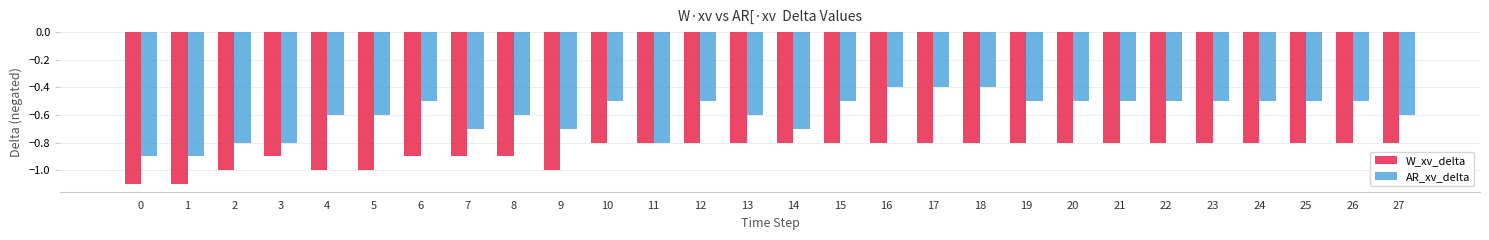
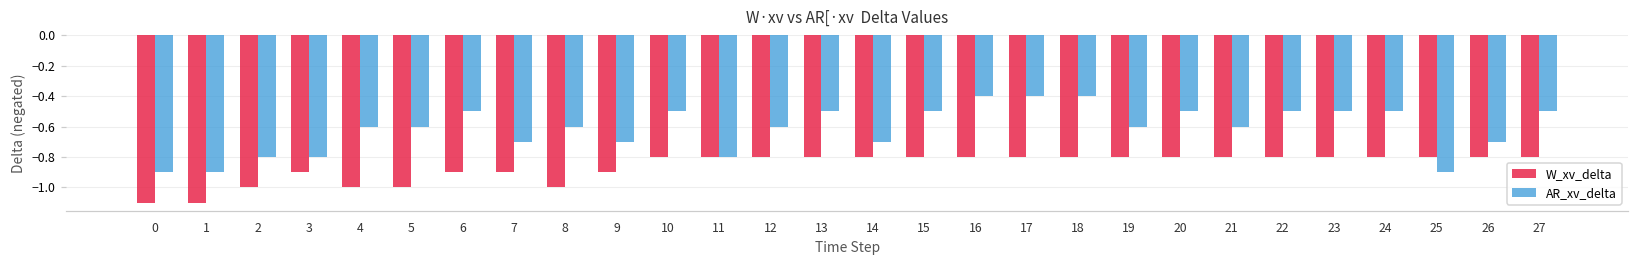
W_xv_delta, 8: -0.90 -> -1.00
W_xv_delta, 9: -1.00 -> -0.90
AR_xv_delta, 12: -0.50 -> -0.60
AR_xv_delta, 13: -0.60 -> -0.50
AR_xv_delta, 19: -0.50 -> -0.60
AR_xv_delta, 21: -0.50 -> -0.60
AR_xv_delta, 25: -0.50 -> -0.90
AR_xv_delta, 26: -0.50 -> -0.70
AR_xv_delta, 27: -0.60 -> -0.50
